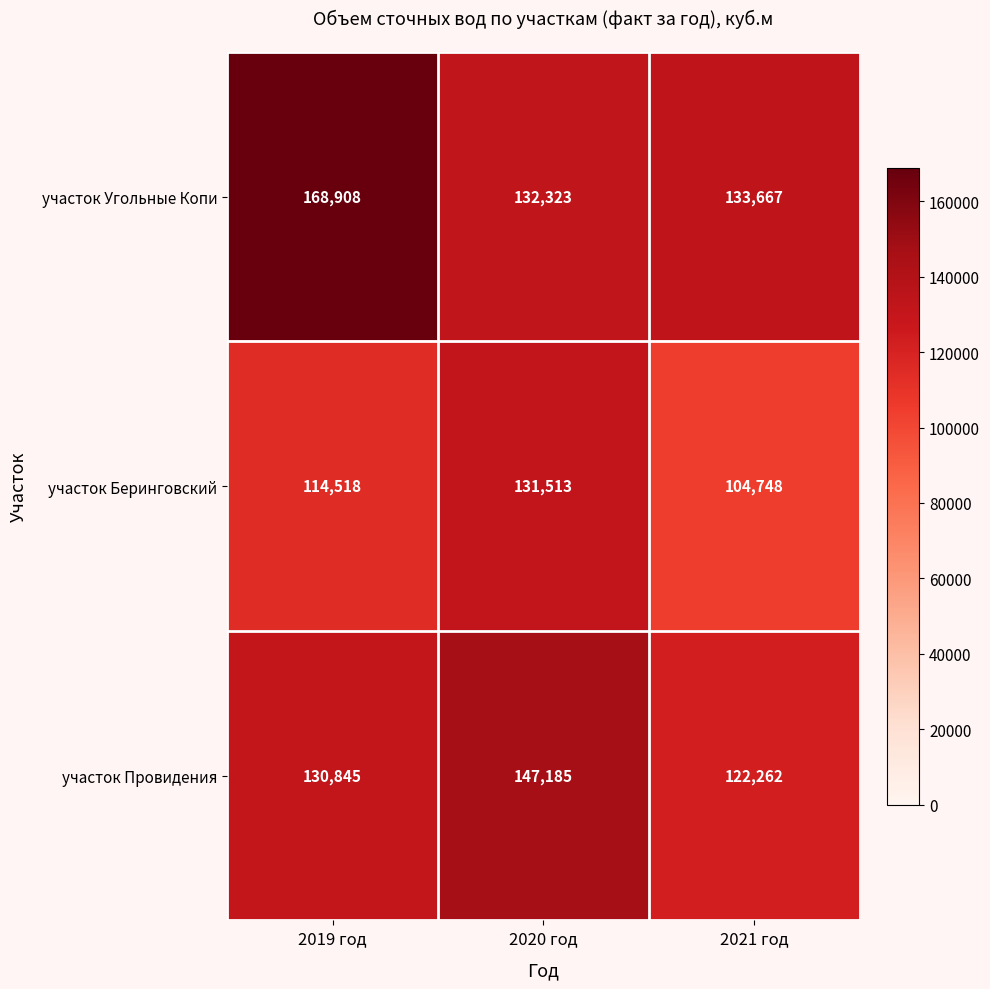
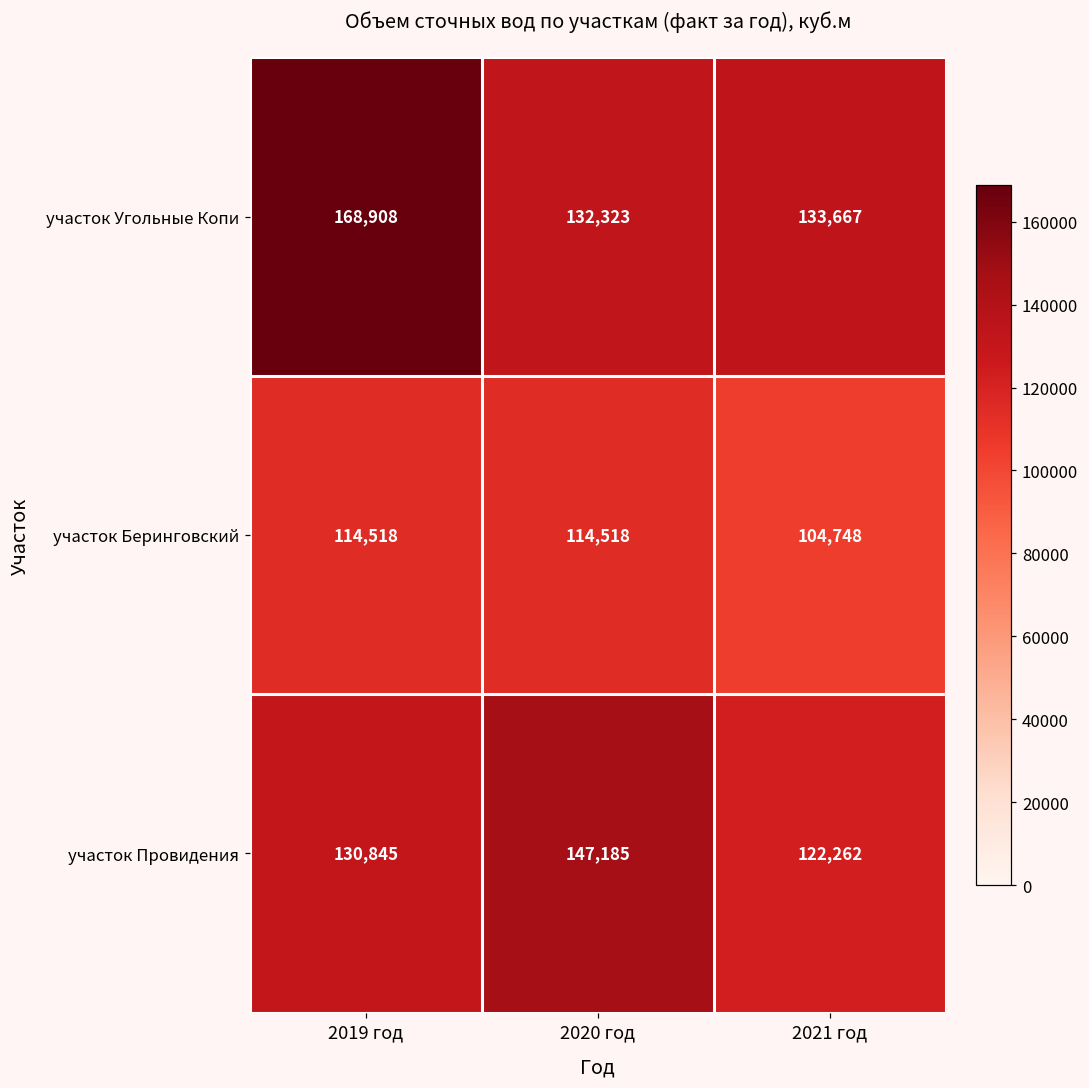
участок Беринговский, 2020 год: 131,513 -> 114,518
